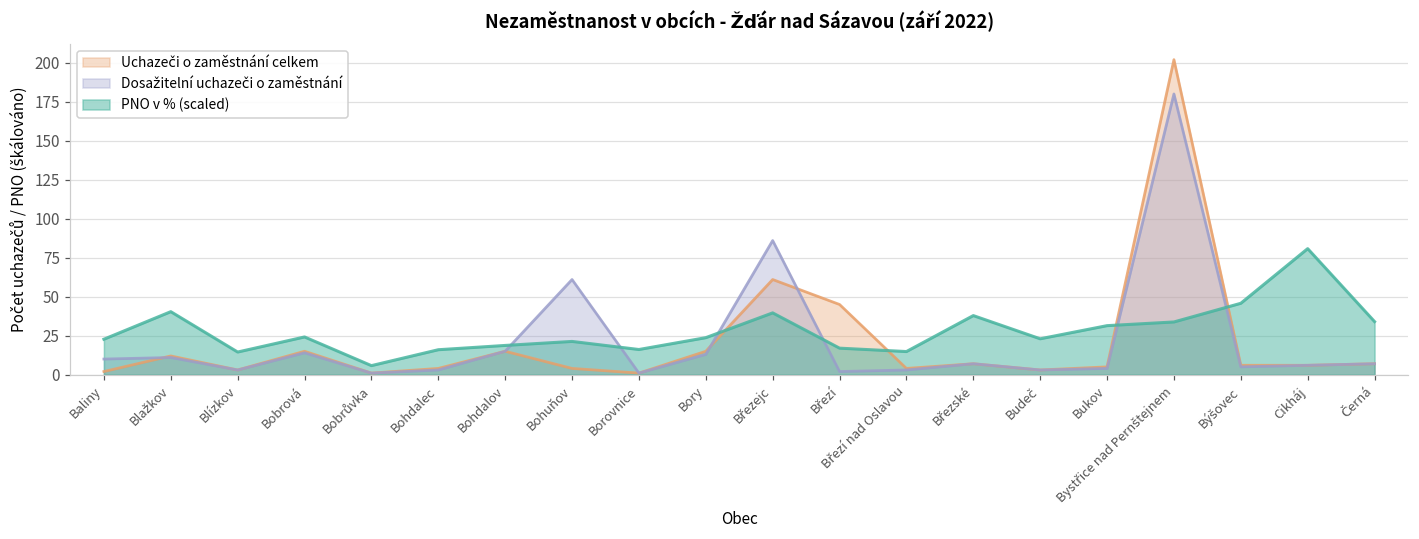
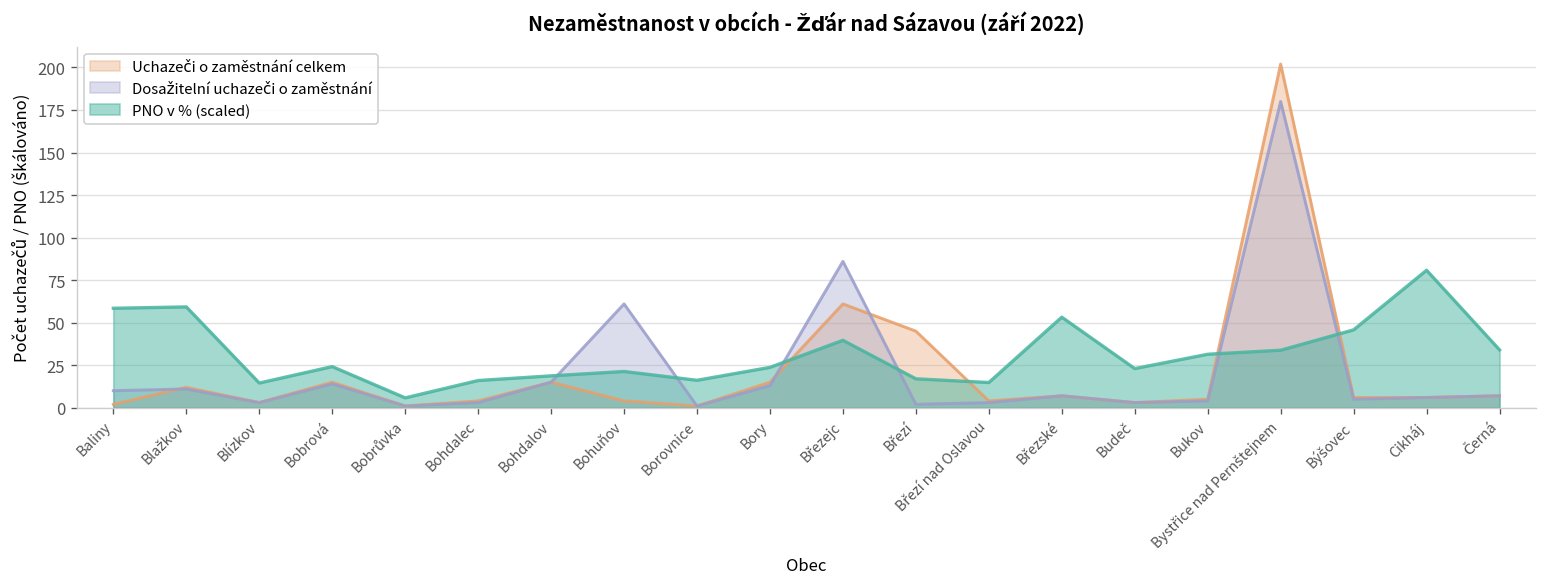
PNO v % (scaled), Baliny: 23 -> 58
PNO v % (scaled), Blažkov: 40 -> 59
PNO v % (scaled), Březské: 38 -> 53
